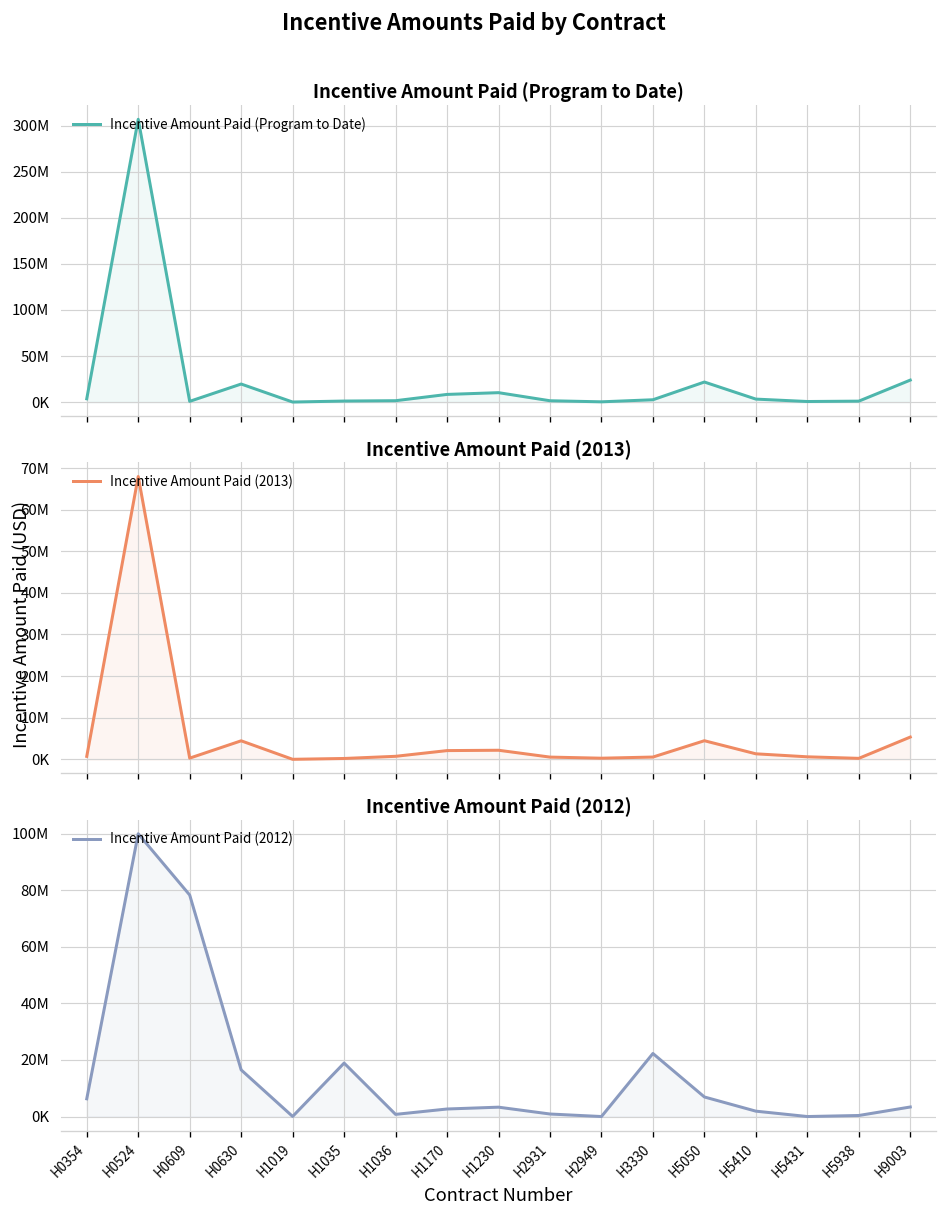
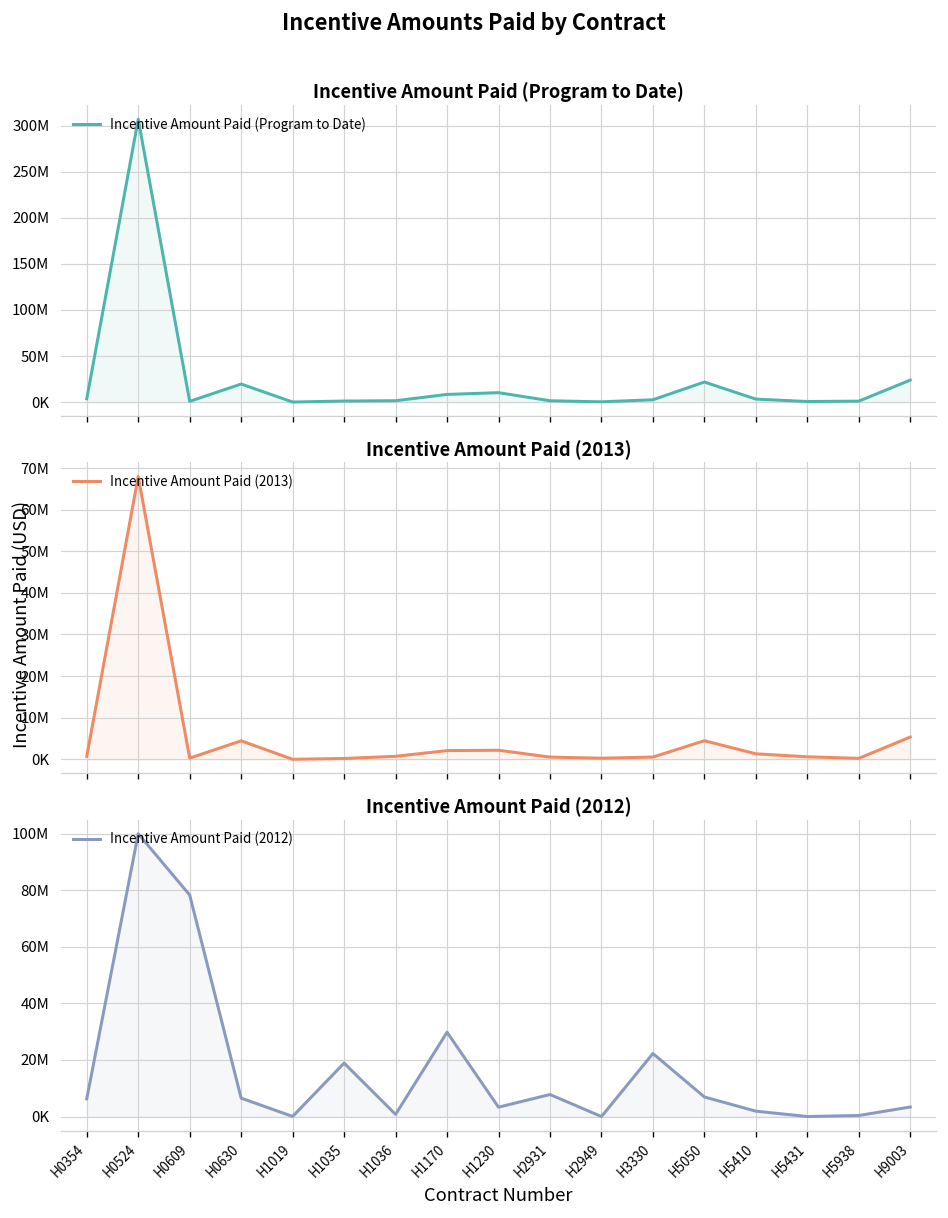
Incentive Amount Paid (2012), H0630: 16000000 -> 7000000
Incentive Amount Paid (2012), H1170: 3000000 -> 30000000
Incentive Amount Paid (2012), H2931: 1000000 -> 8000000
